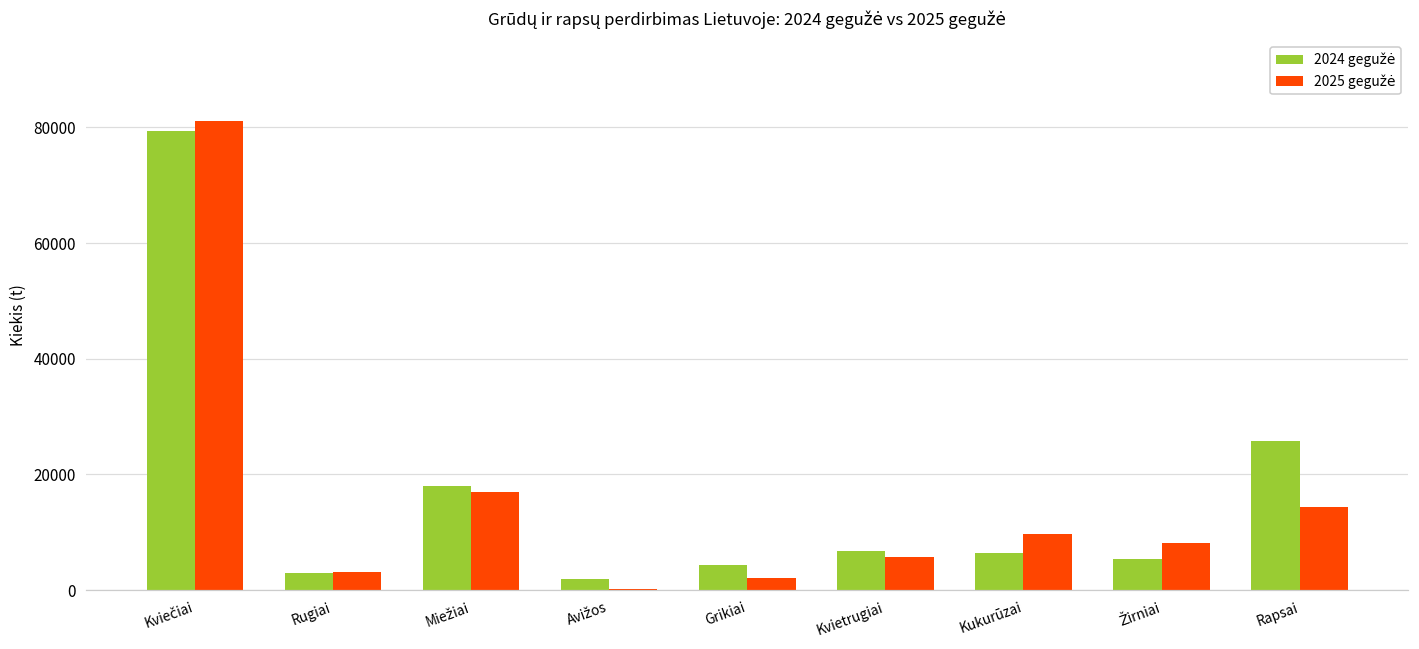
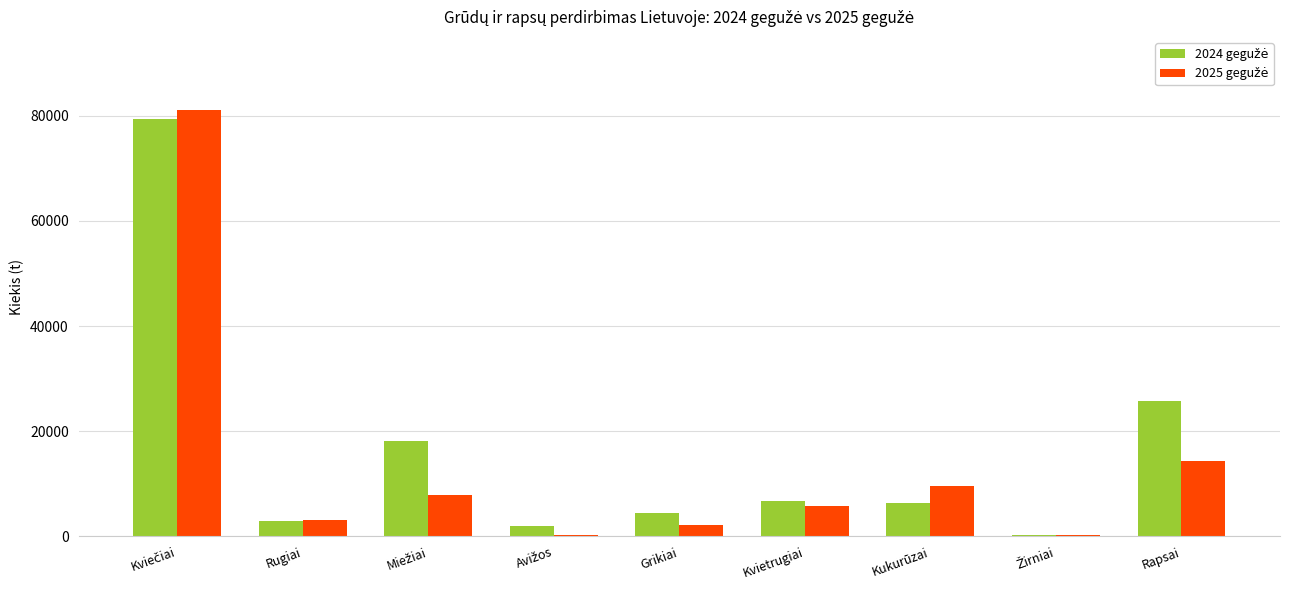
2025 gegužė, Miežiai: 17000 -> 8000
2024 gegužė, Žirniai: 5000 -> 0
2025 gegužė, Žirniai: 8000 -> 0
